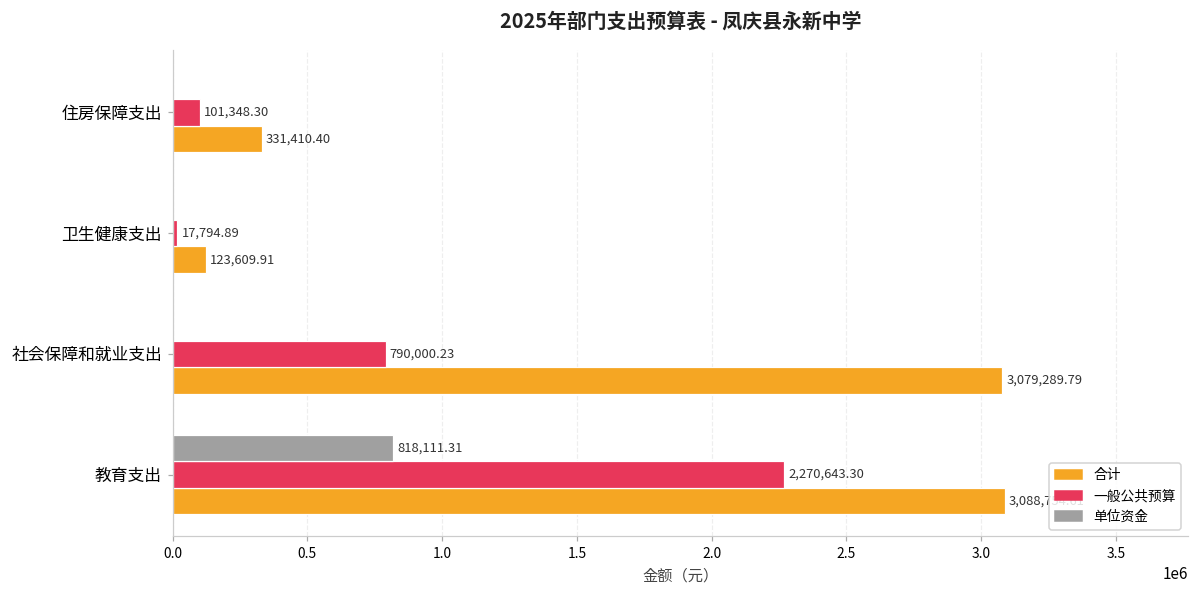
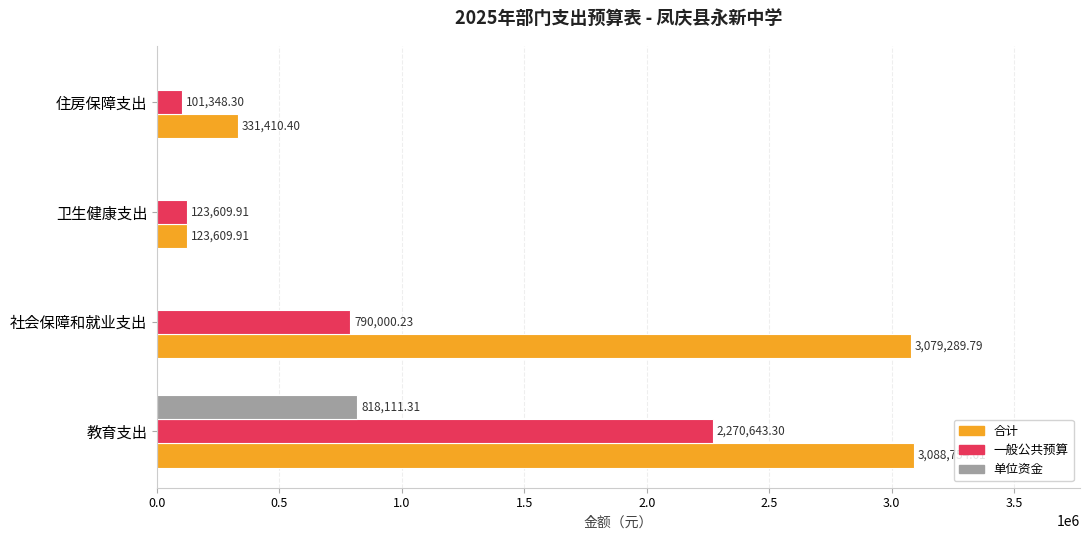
一般公共预算, 卫生健康支出: 17,794.89 -> 123,609.91
